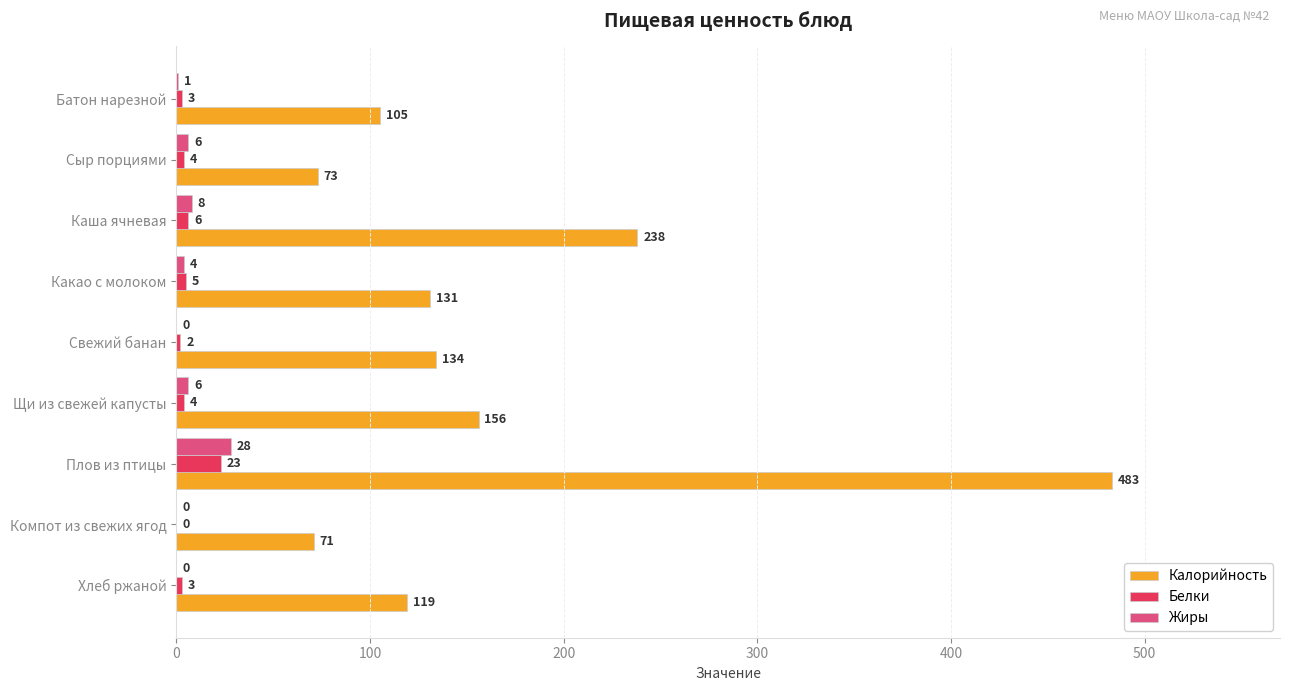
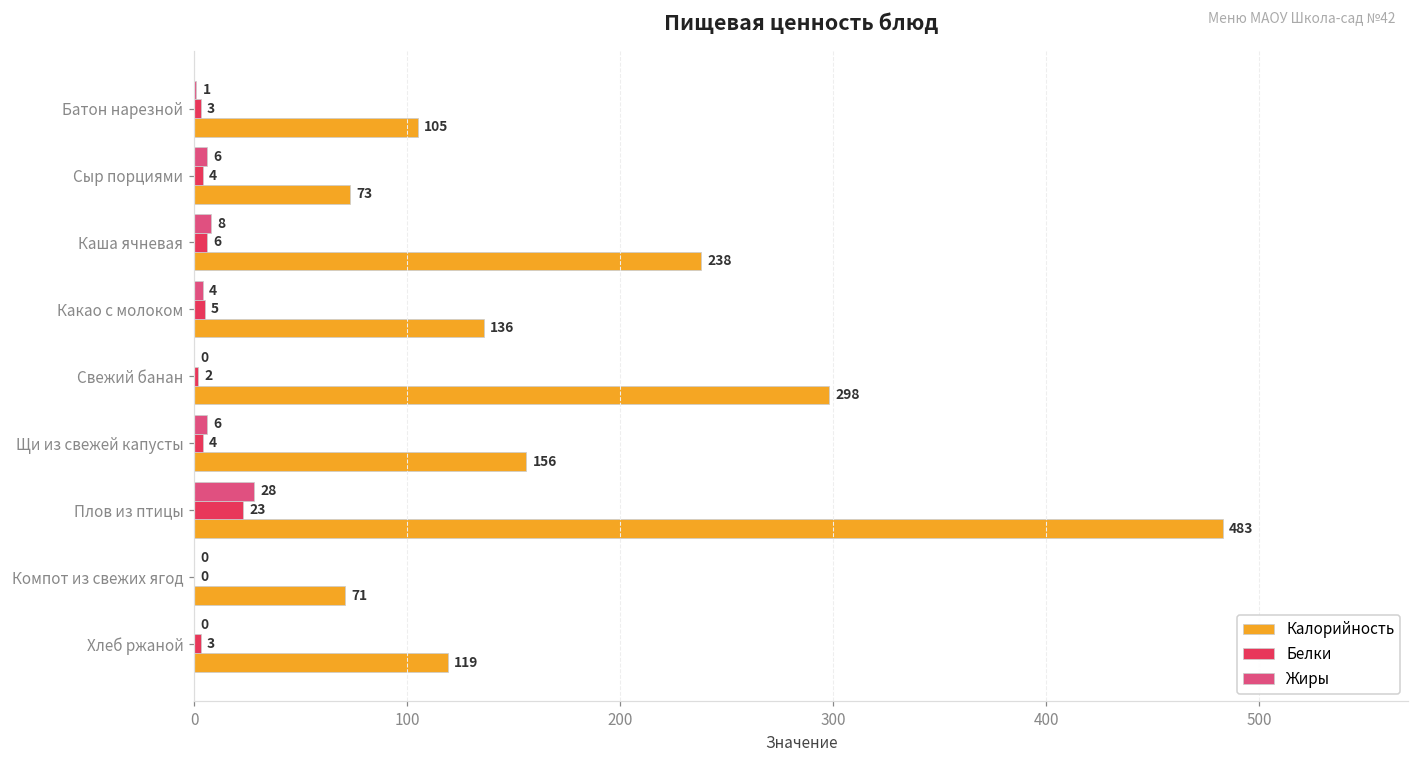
Калорийность, Какао с молоком: 131 -> 136
Калорийность, Свежий банан: 134 -> 298
